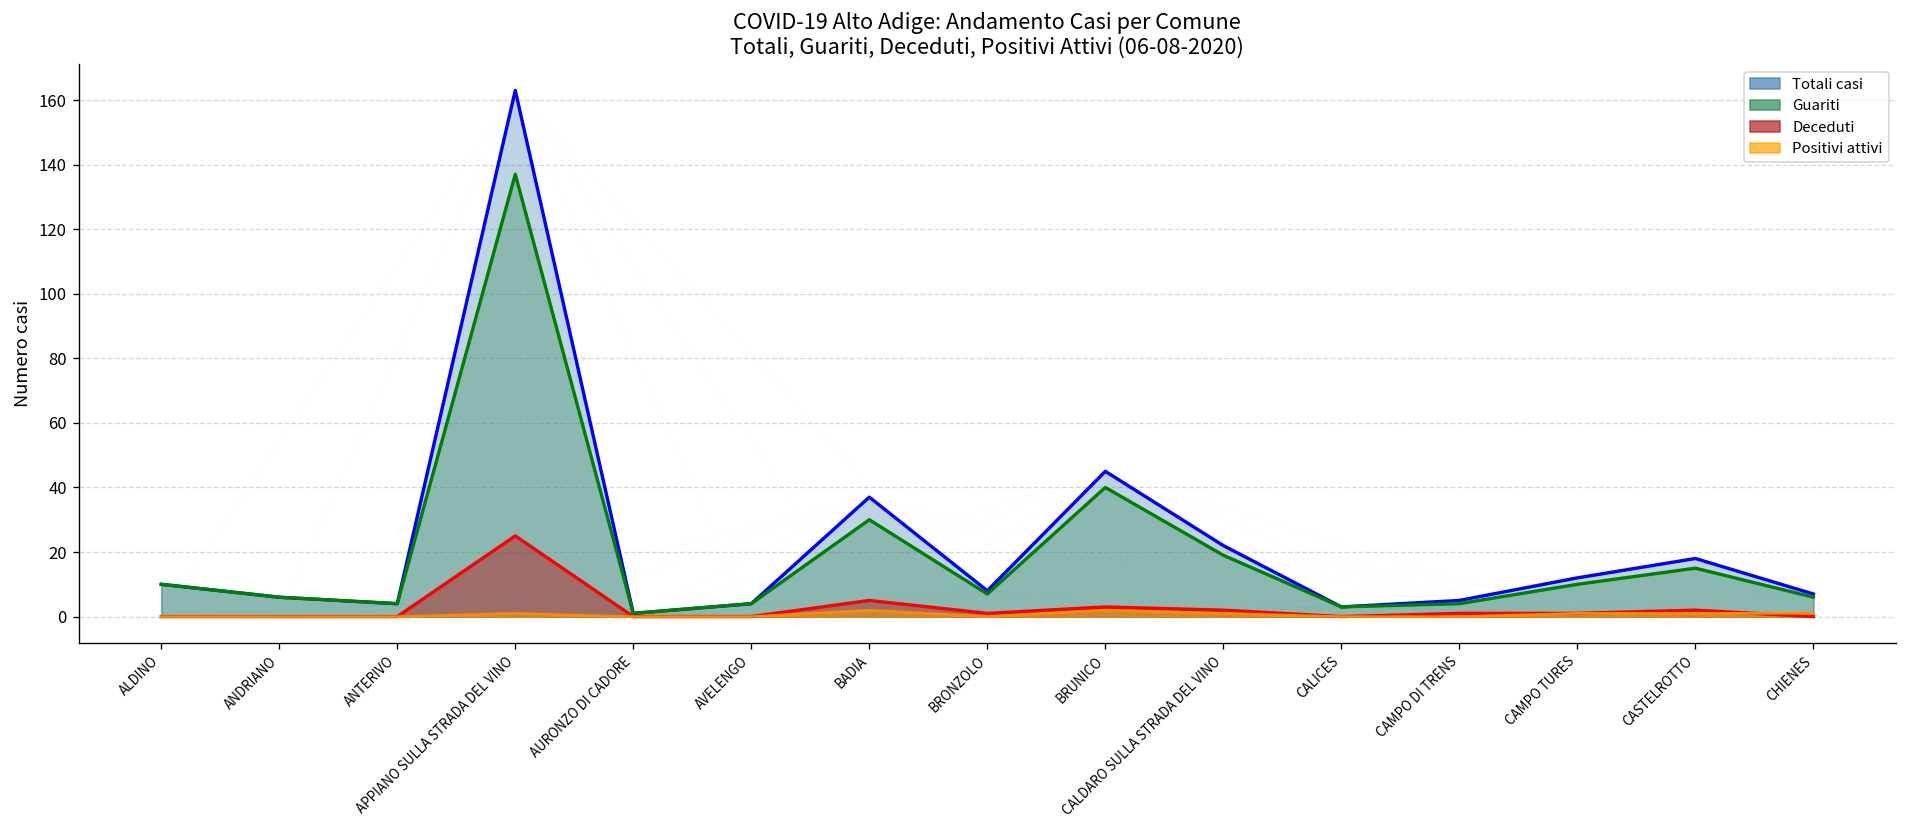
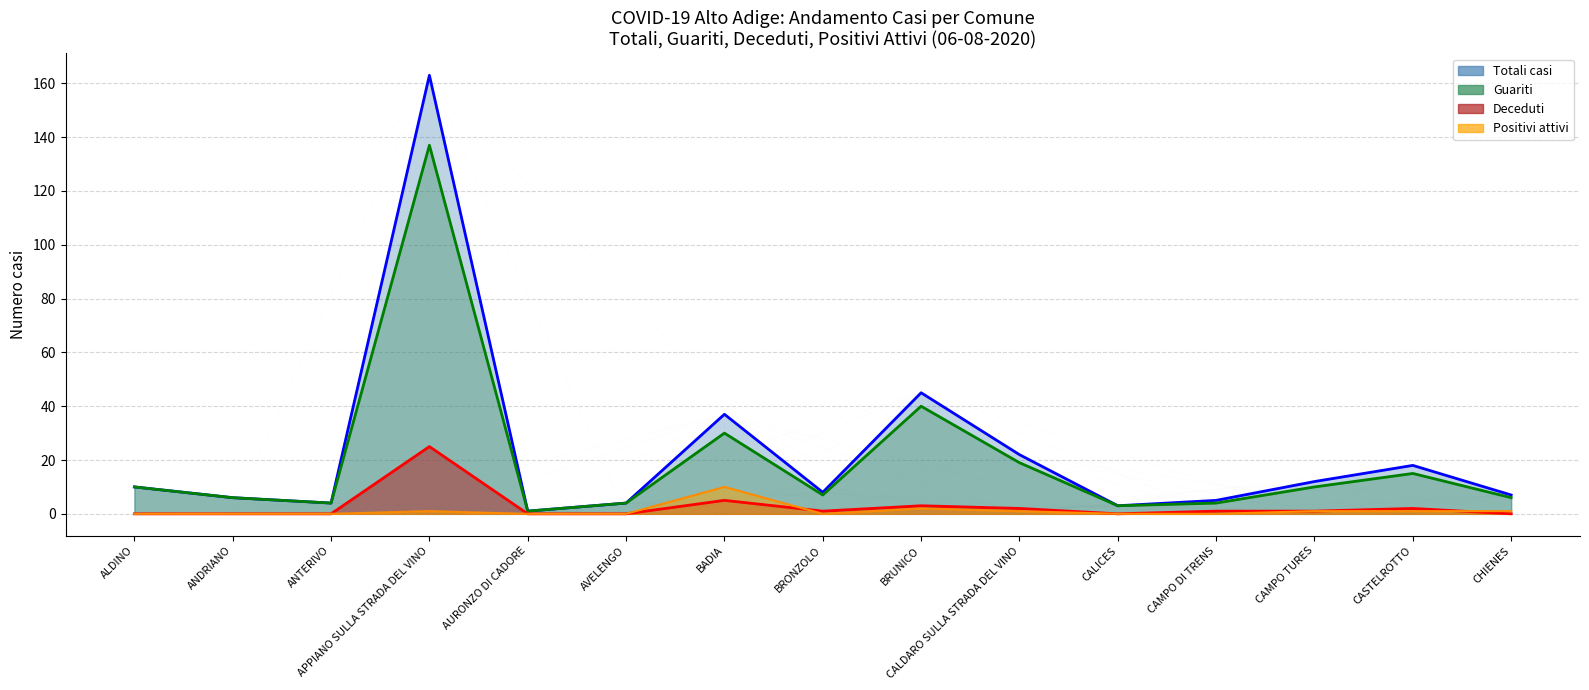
Positivi attivi, BADIA: 2 -> 10
